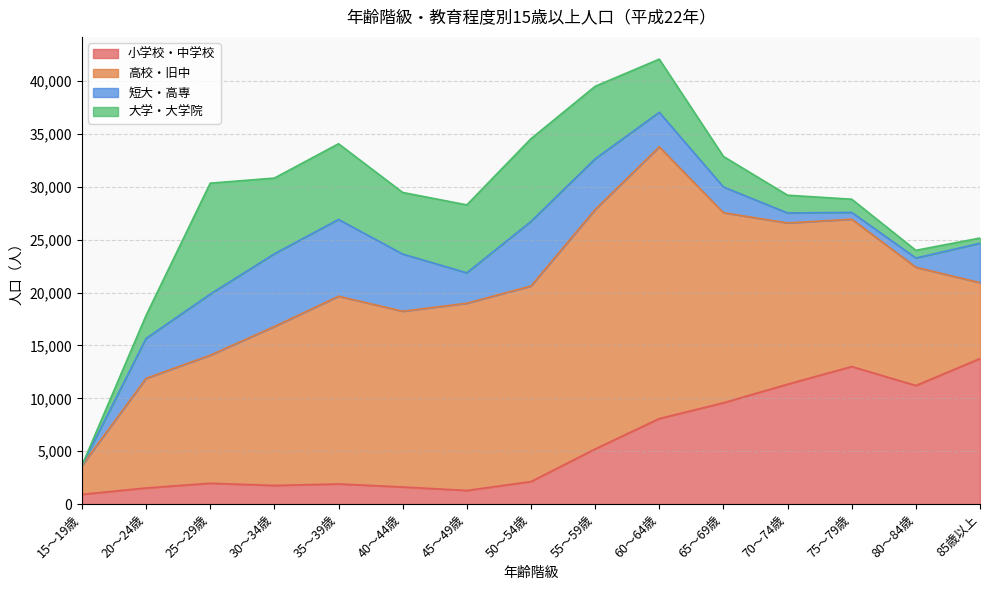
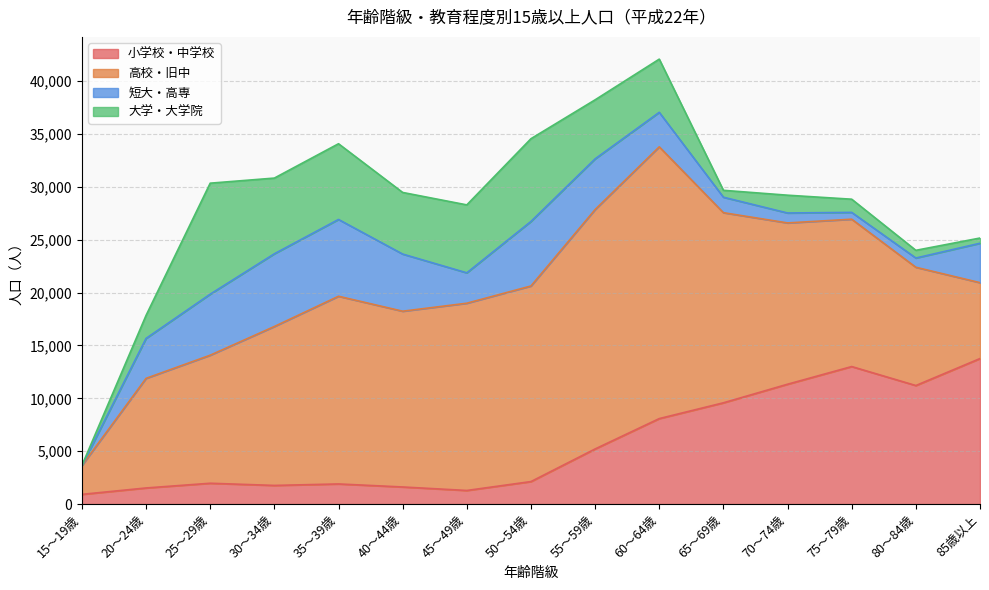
大学・大学院, 55～59歳: 6,900 -> 5,600
短大・高専, 65～69歳: 2,400 -> 1,500
大学・大学院, 65～69歳: 2,900 -> 700
